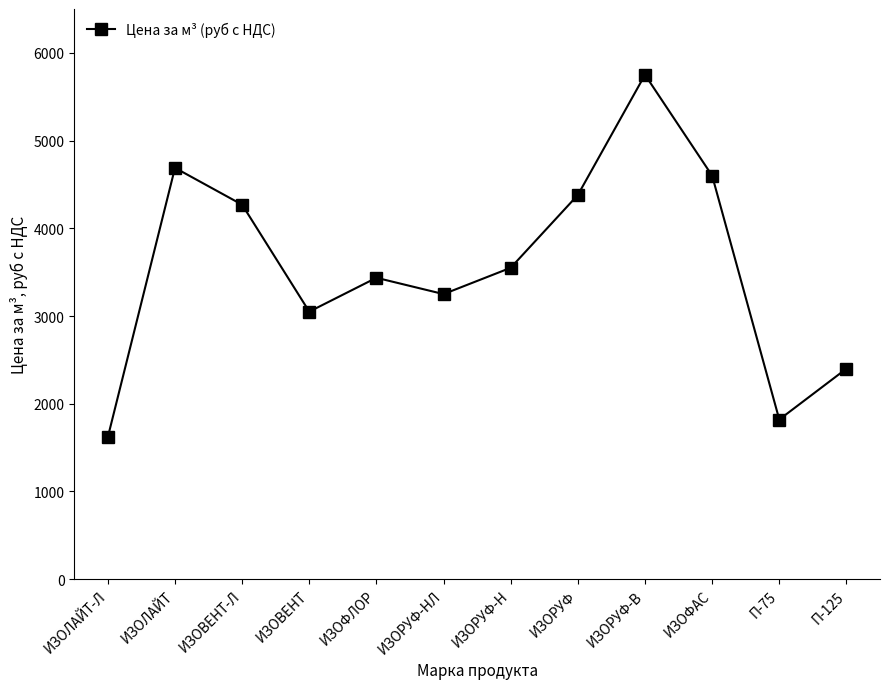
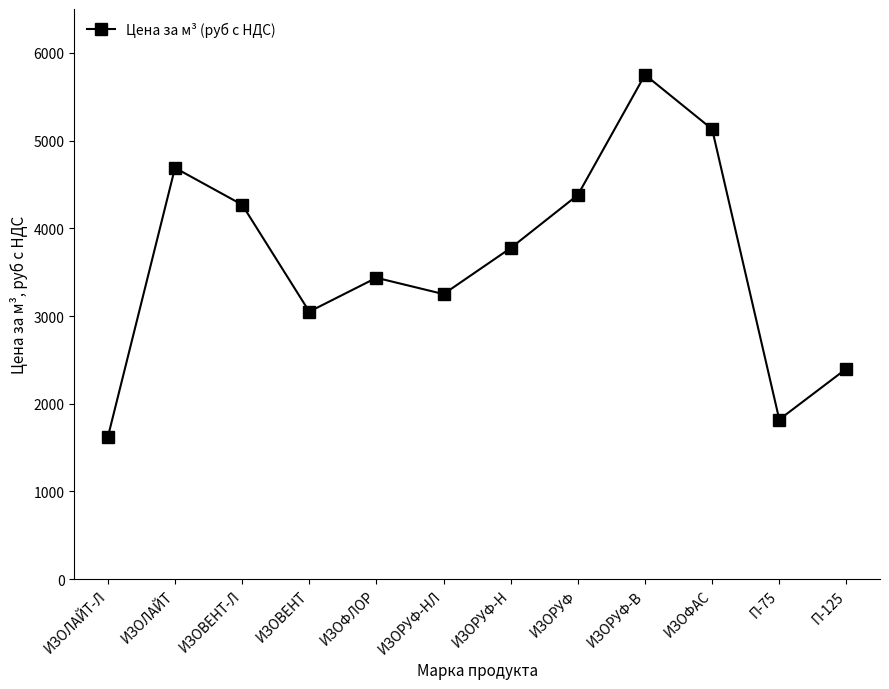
ИЗОРУФ-Н: 3600 -> 3800
ИЗОФАС: 4600 -> 5100
